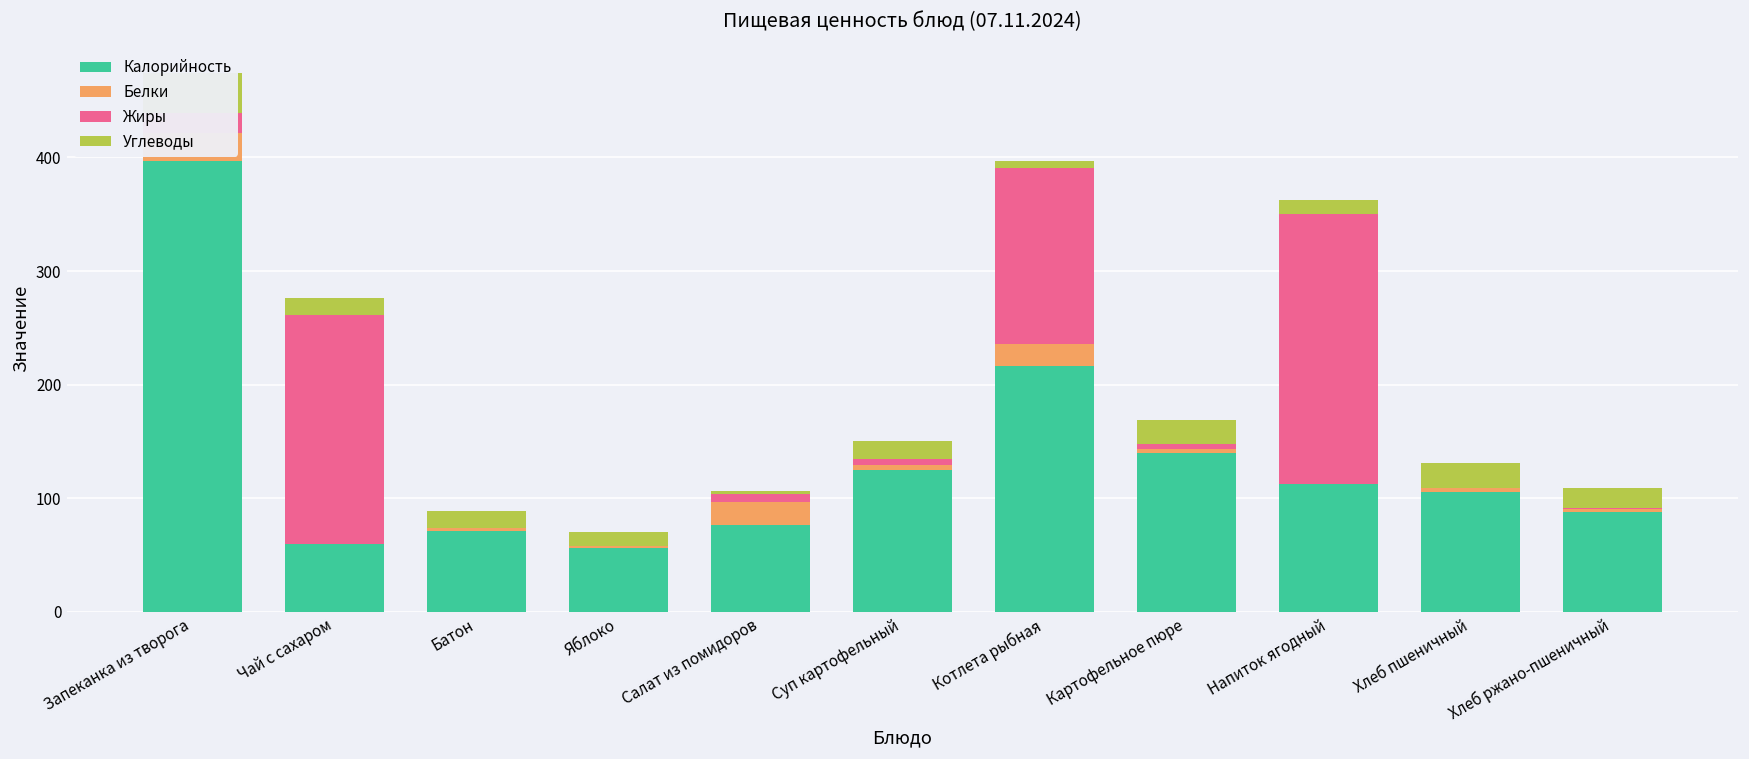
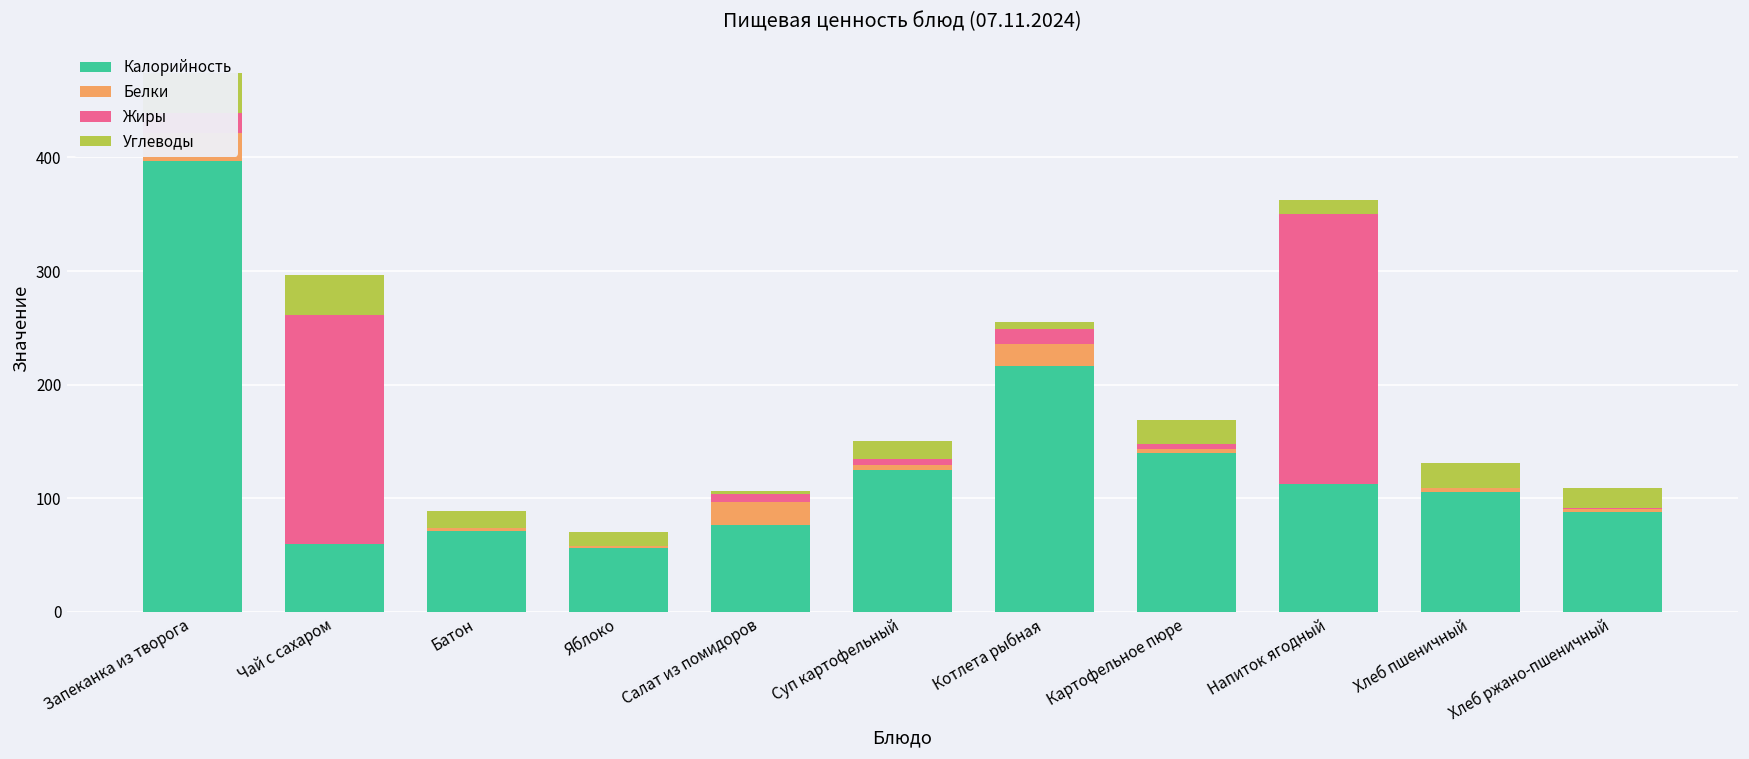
Углеводы, Чай с сахаром: 15 -> 35
Жиры, Котлета рыбная: 155 -> 13
